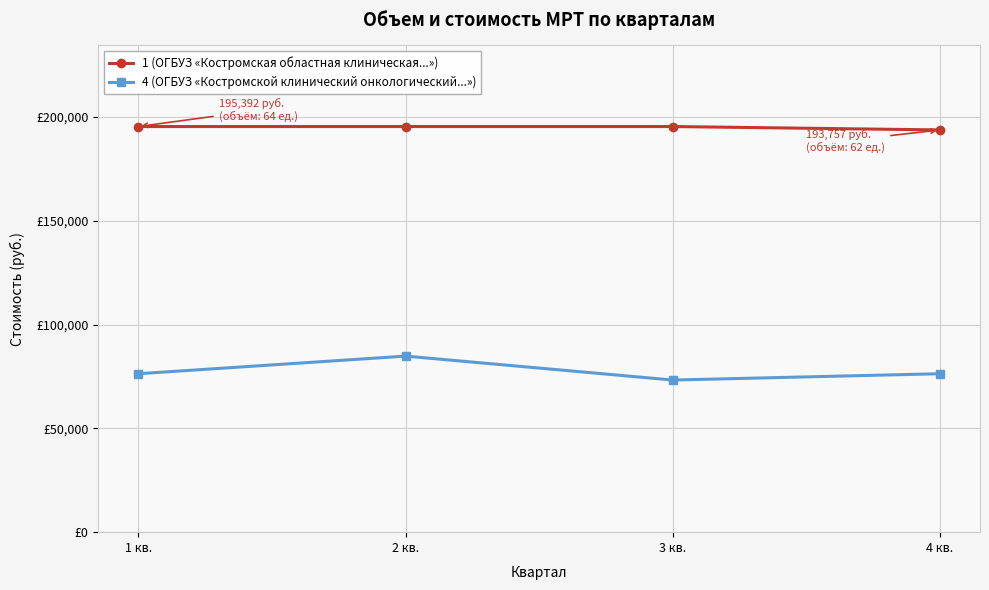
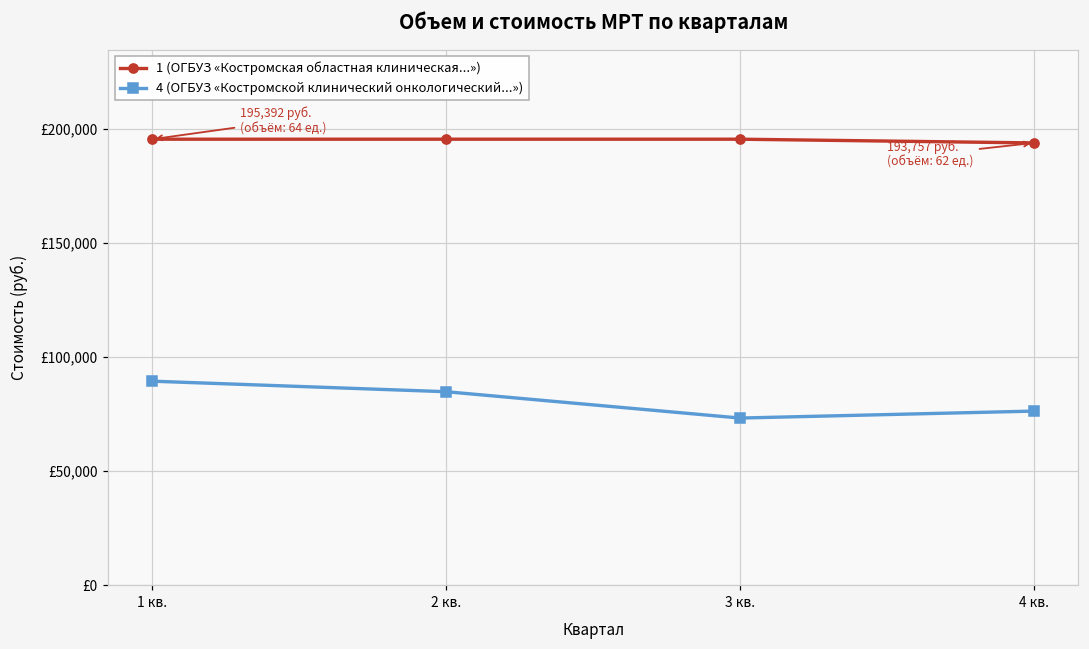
4 (ОГБУЗ «Костромской клинический онкологический...»), 1 кв.: £76,000 -> £89,000
